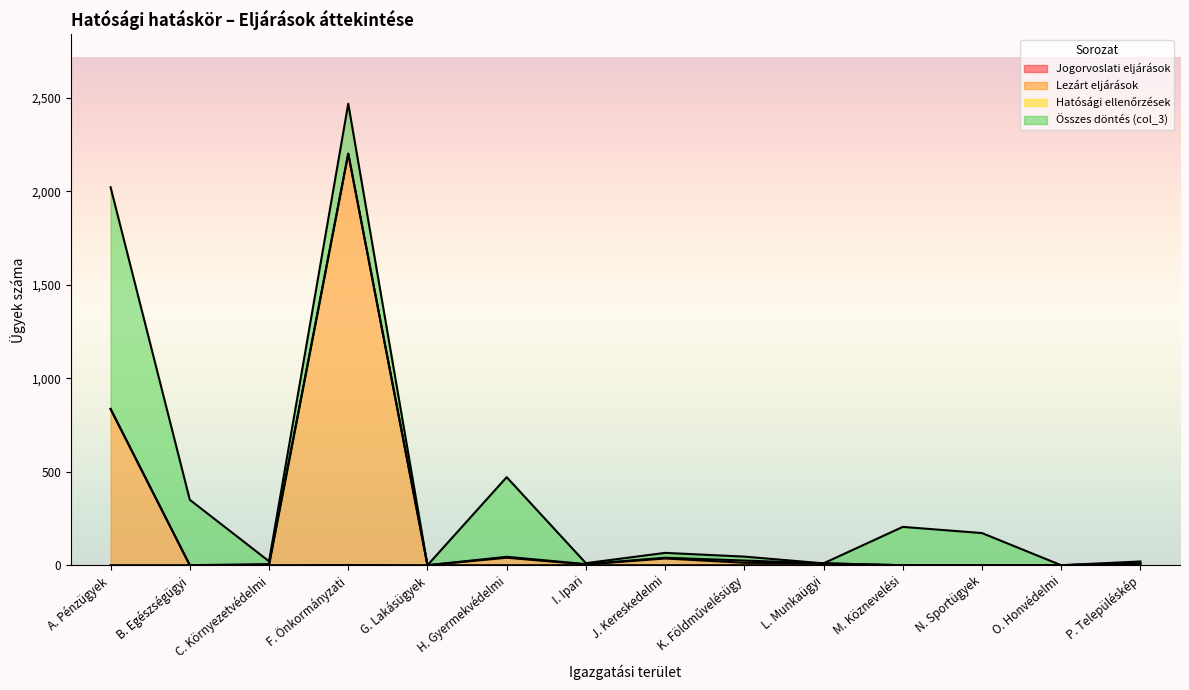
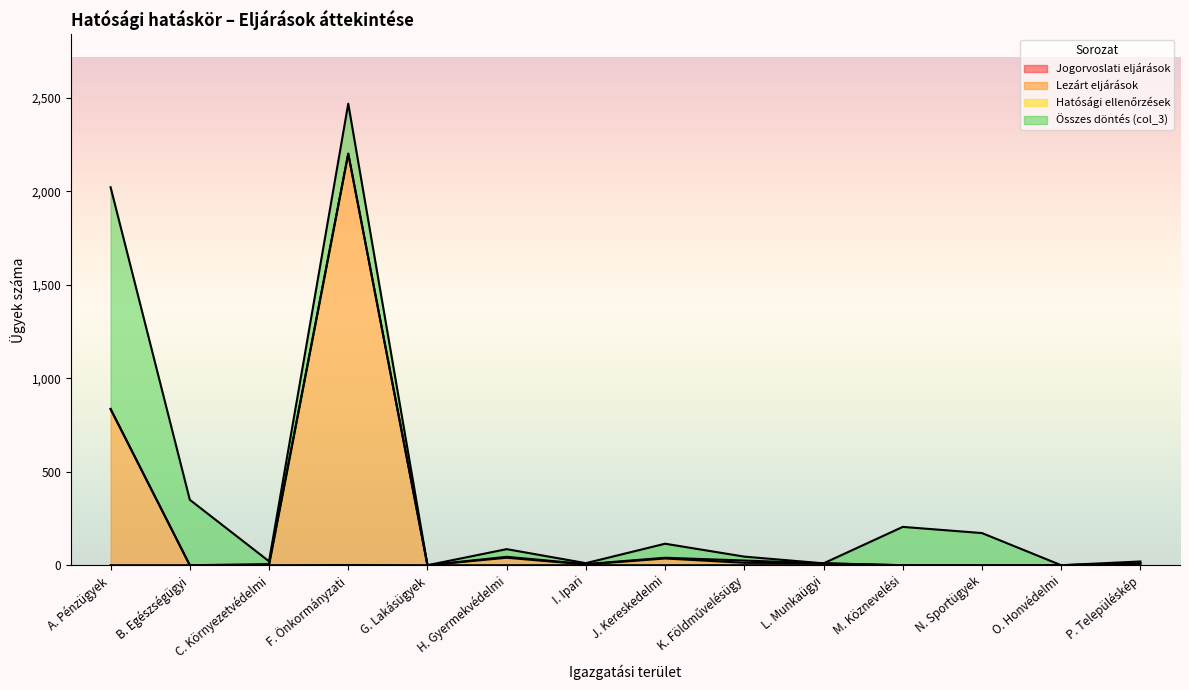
Összes döntés (col_3), H. Gyermekvédelmi: 430 -> 40
Összes döntés (col_3), J. Kereskedelmi: 30 -> 80
